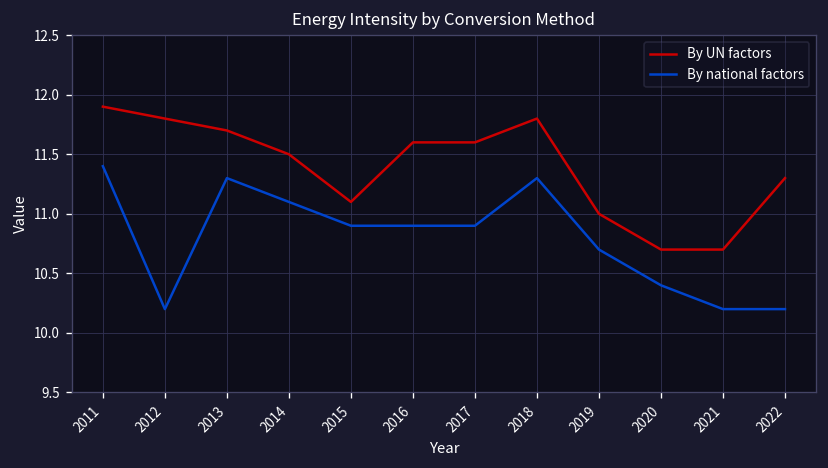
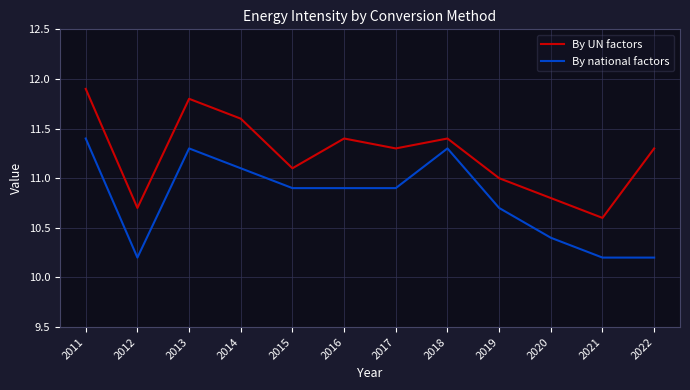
By UN factors, 2012: 11.8 -> 10.7
By UN factors, 2013: 11.7 -> 11.8
By UN factors, 2014: 11.5 -> 11.6
By UN factors, 2016: 11.6 -> 11.4
By UN factors, 2017: 11.6 -> 11.3
By UN factors, 2018: 11.8 -> 11.4
By UN factors, 2020: 10.7 -> 10.8
By UN factors, 2021: 10.7 -> 10.6
